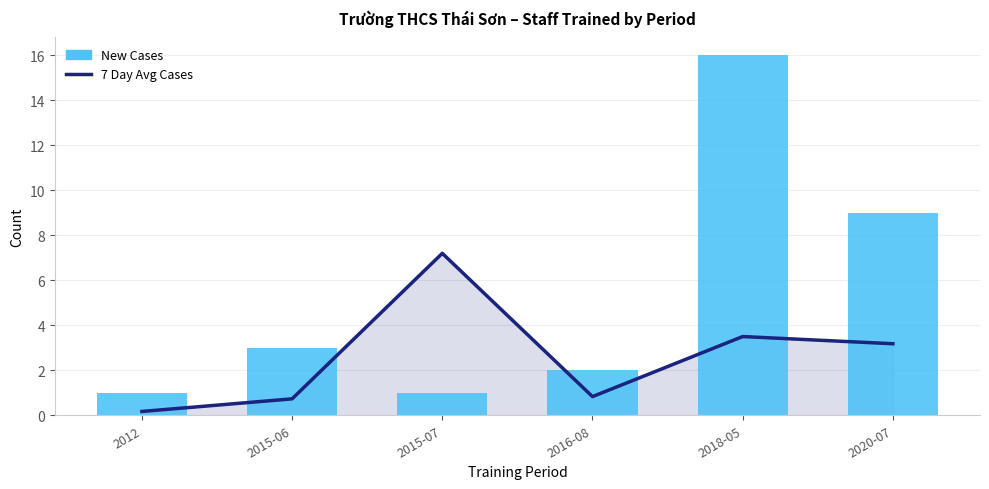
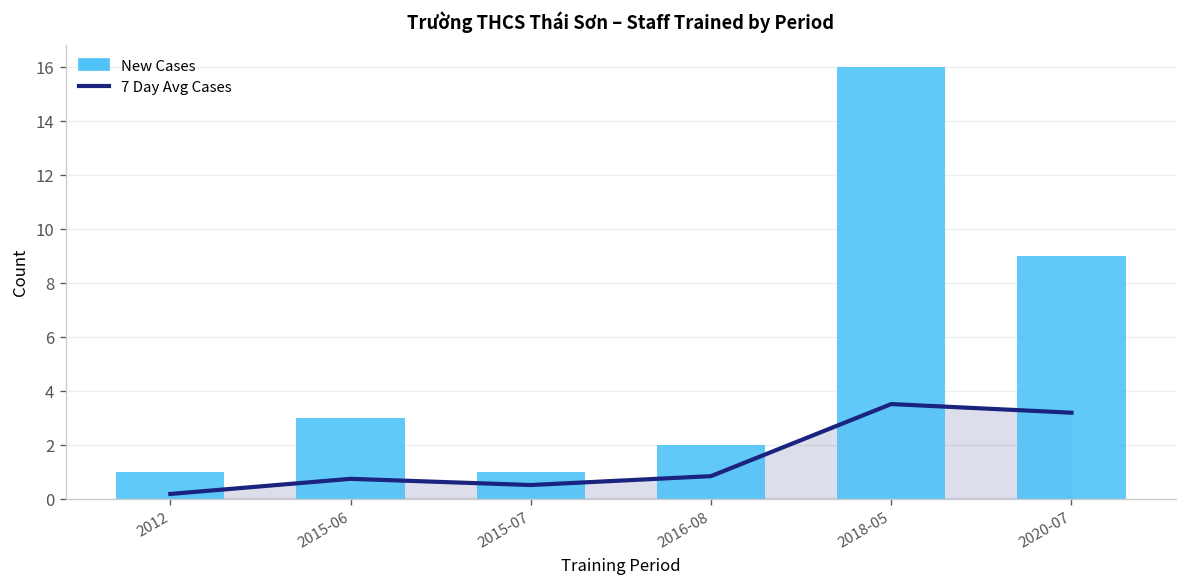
7 Day Avg Cases, 2015-07: 7.2 -> 0.5
